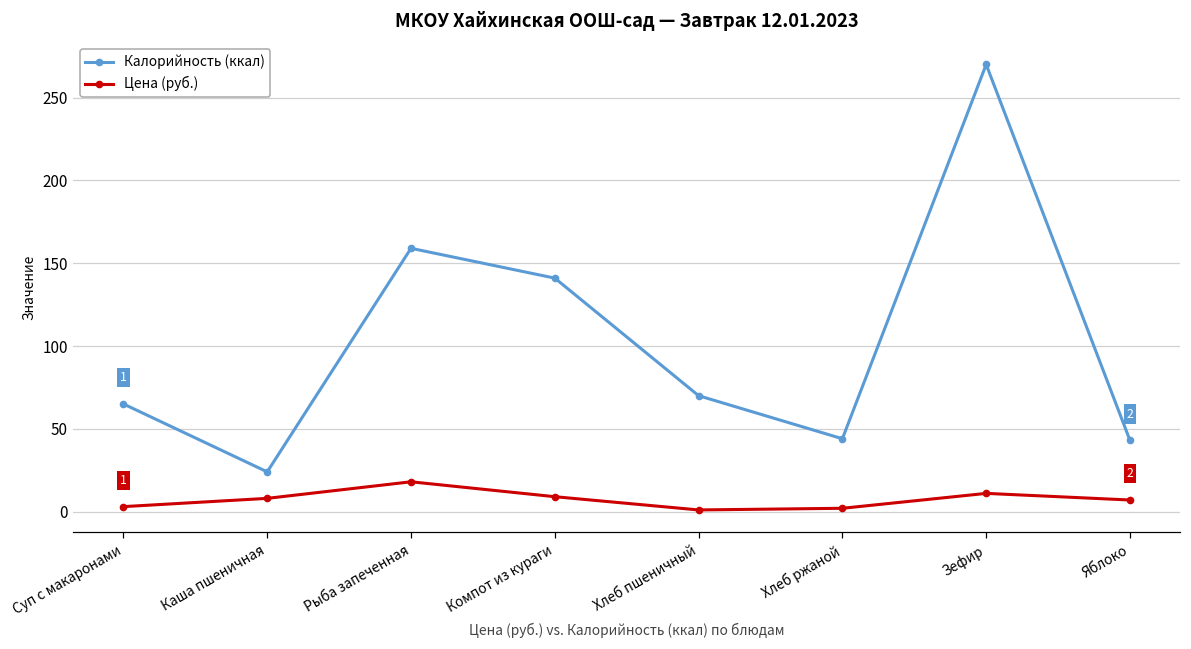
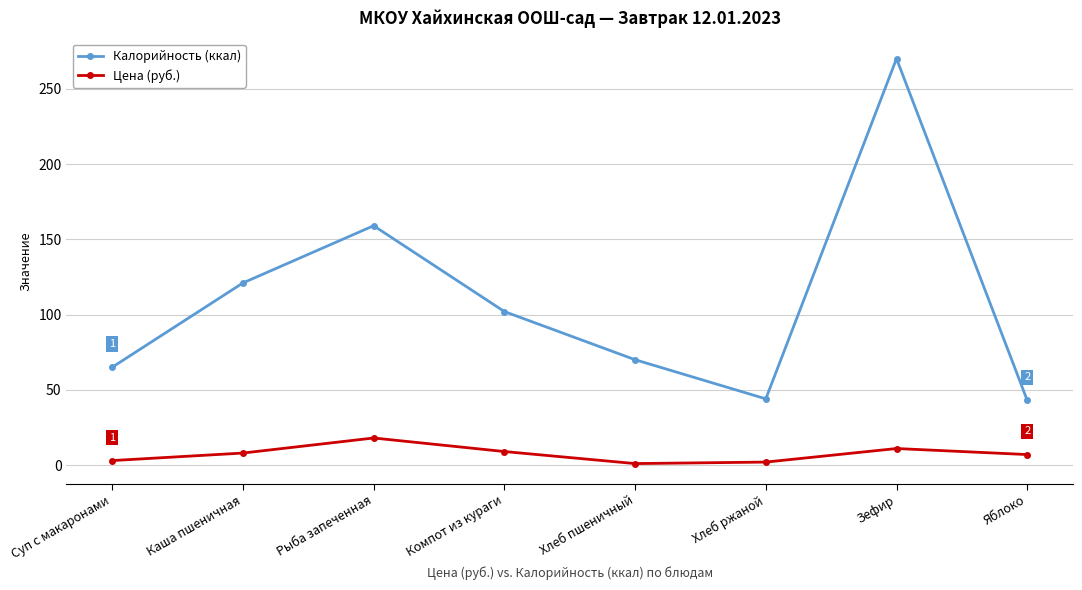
Калорийность (ккал), Каша пшеничная: 24 -> 121
Калорийность (ккал), Компот из кураги: 141 -> 102
